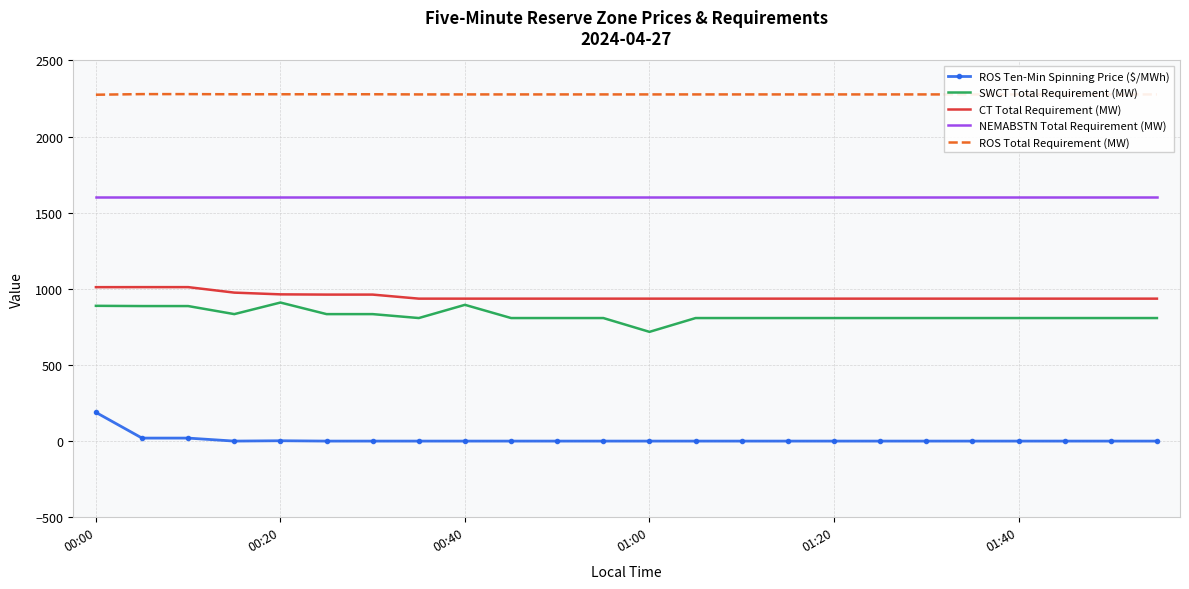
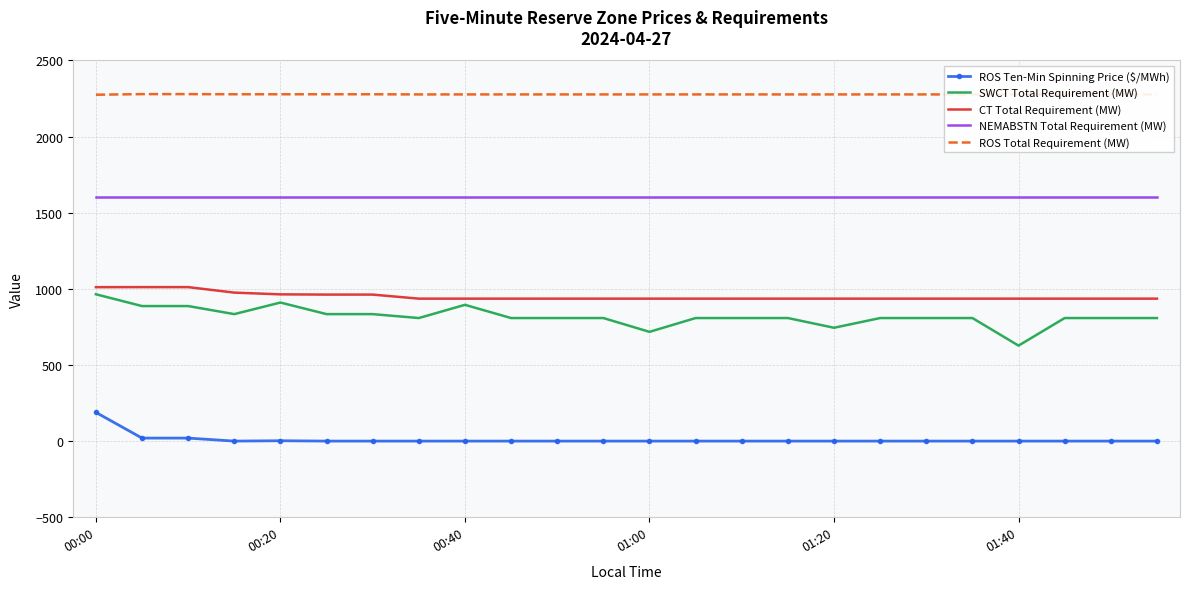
SWCT Total Requirement (MW), 00:00: 890 -> 960
SWCT Total Requirement (MW), 01:20: 810 -> 740
SWCT Total Requirement (MW), 01:40: 810 -> 630
